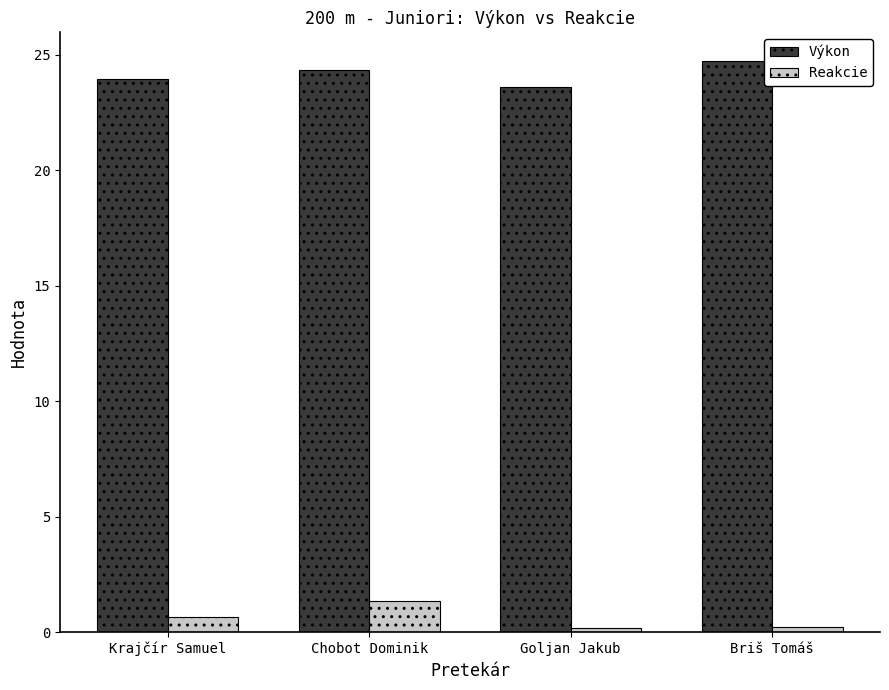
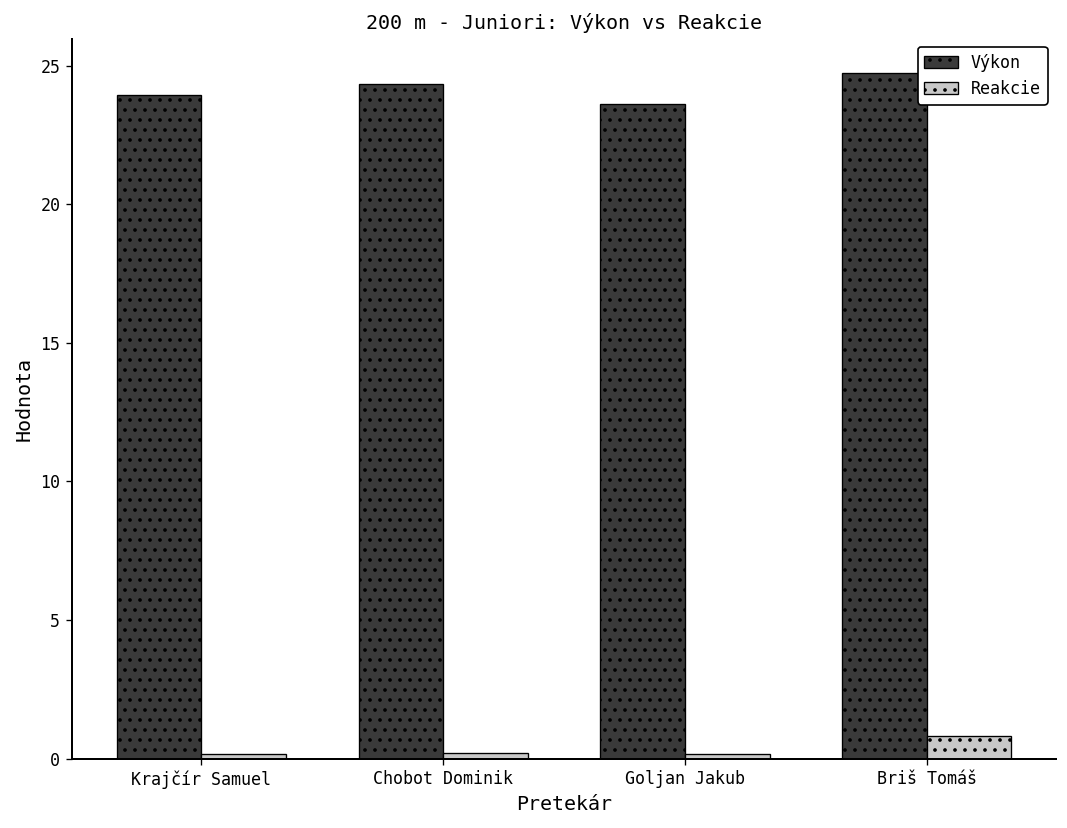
Reakcie, Krajčír Samuel: 0.7 -> 0.2
Reakcie, Chobot Dominik: 1.4 -> 0.2
Reakcie, Briš Tomáš: 0.2 -> 0.8
